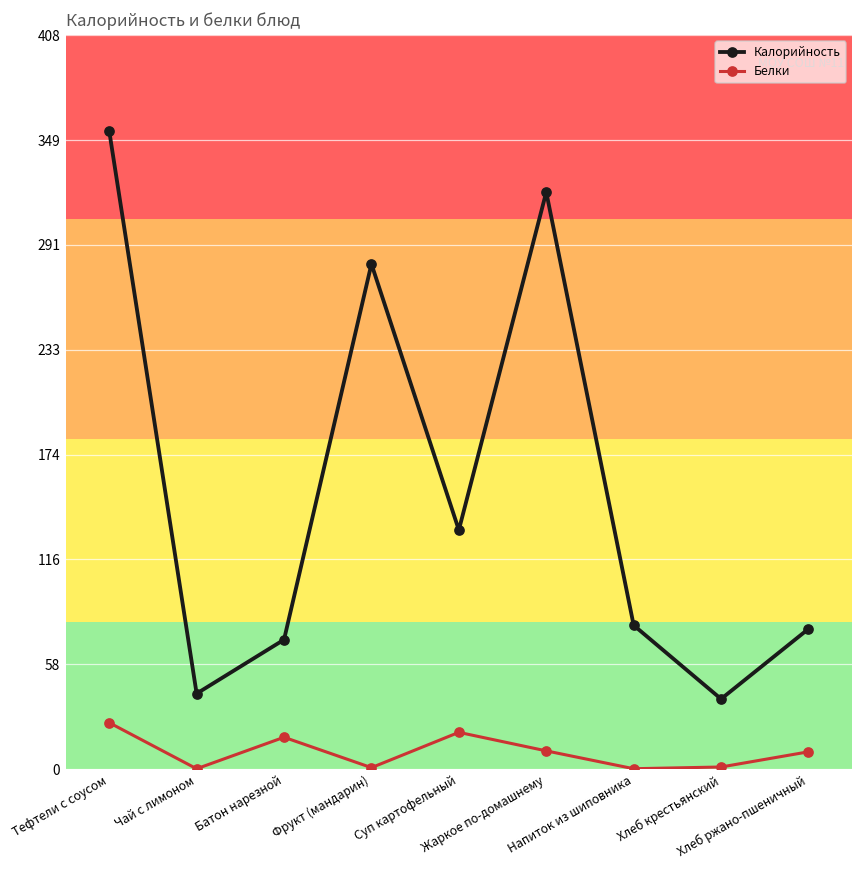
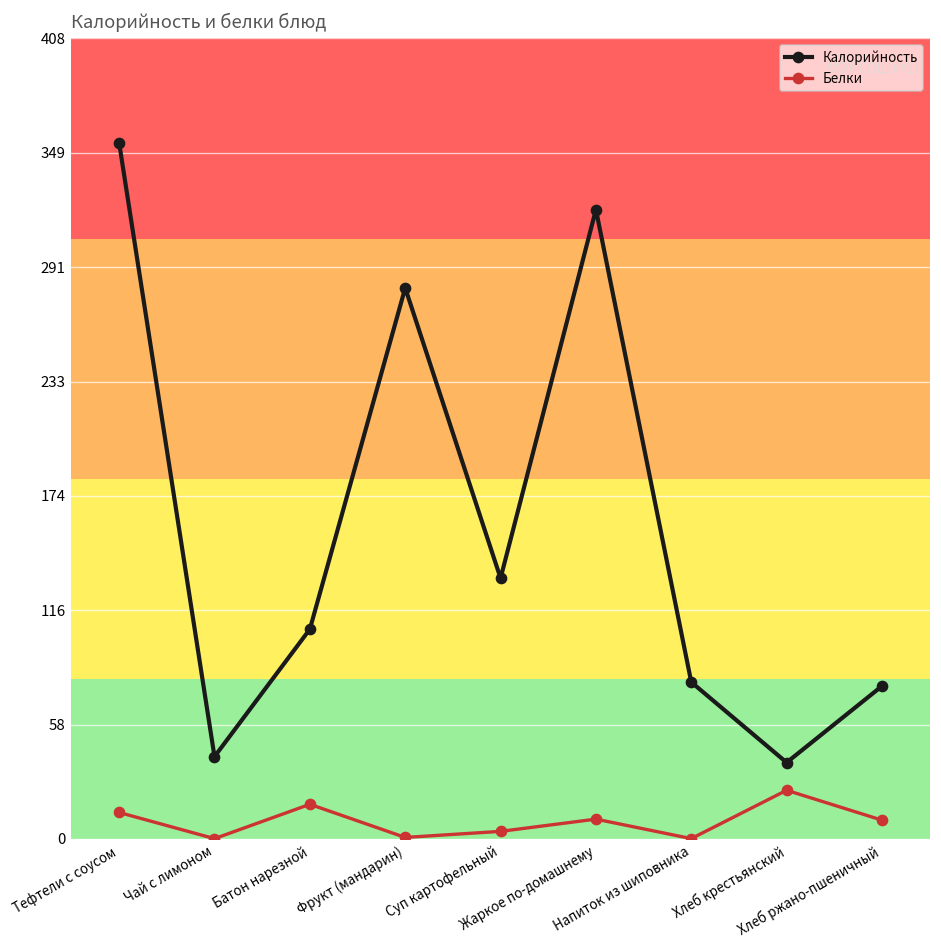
Белки, Тефтели с соусом: 26 -> 14
Калорийность, Батон нарезной: 72 -> 107
Белки, Суп картофельный: 20 -> 4
Белки, Хлеб крестьянский: 1 -> 25
